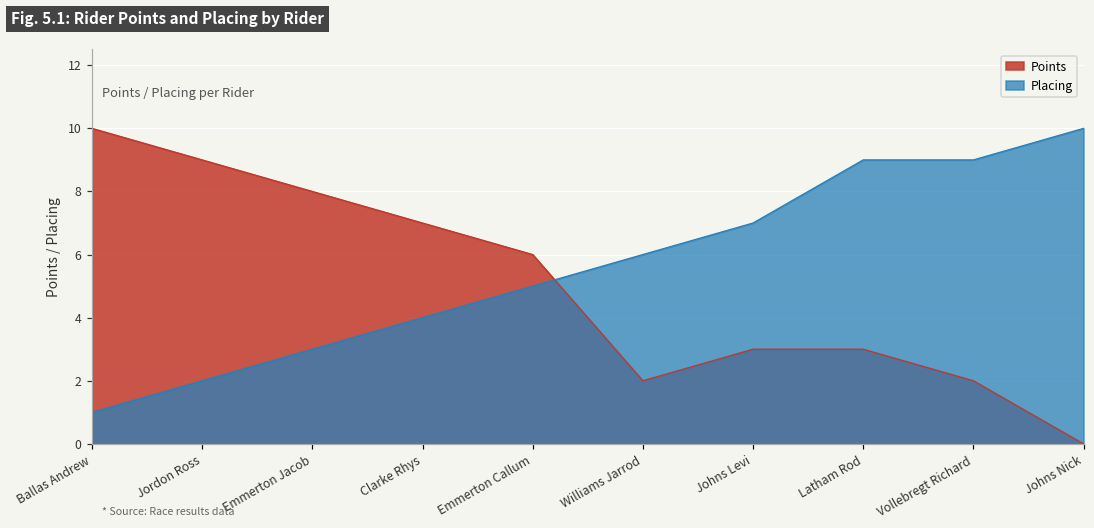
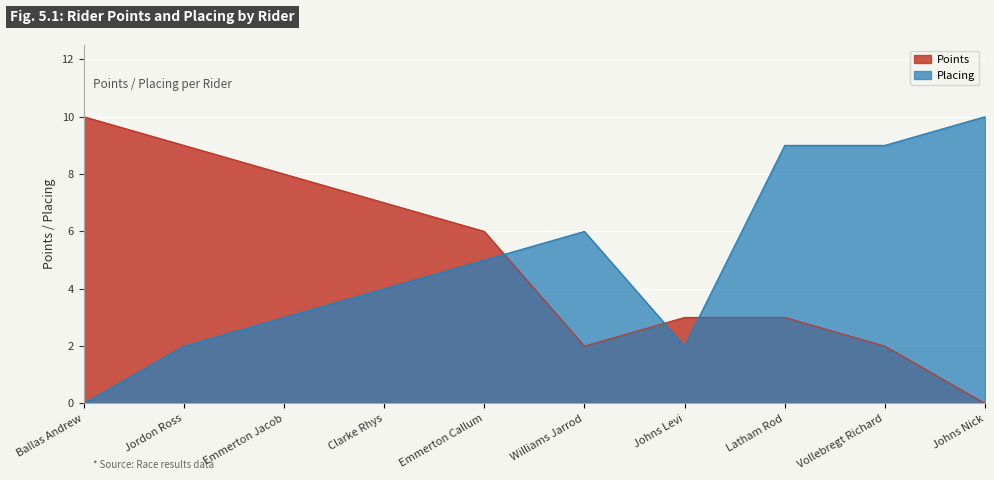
Placing, Ballas Andrew: 1 -> 0
Placing, Johns Levi: 7 -> 2
